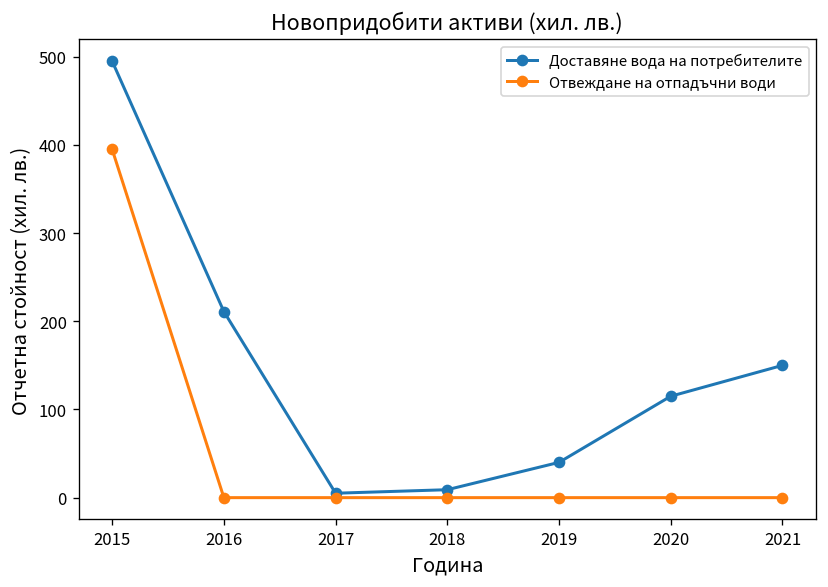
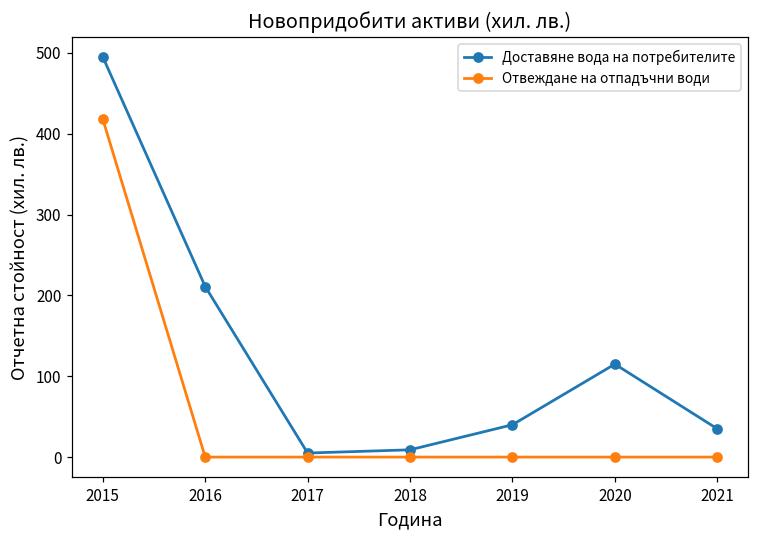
Отвеждане на отпадъчни води, 2015: 400 -> 420
Доставяне вода на потребителите, 2021: 150 -> 40
